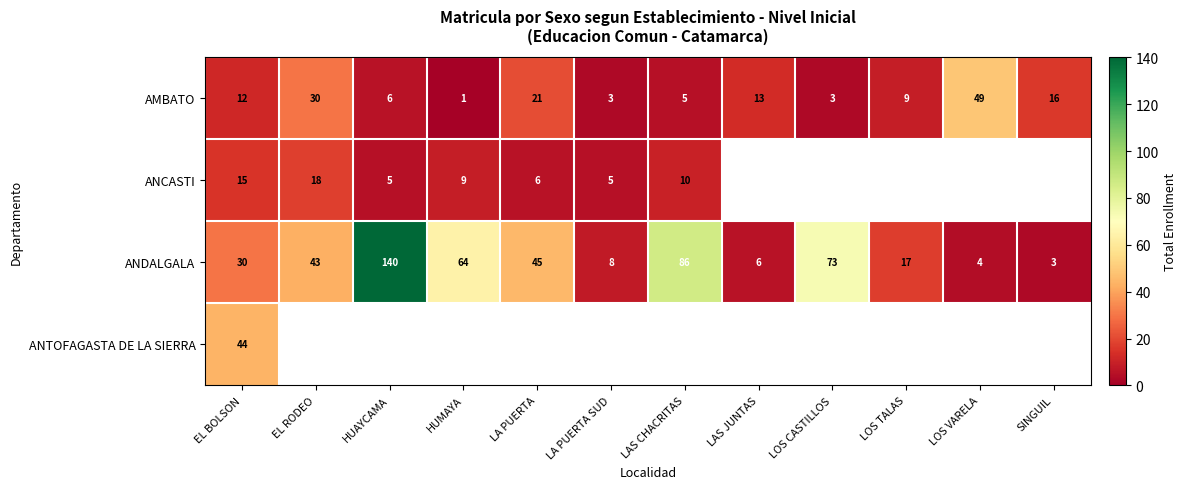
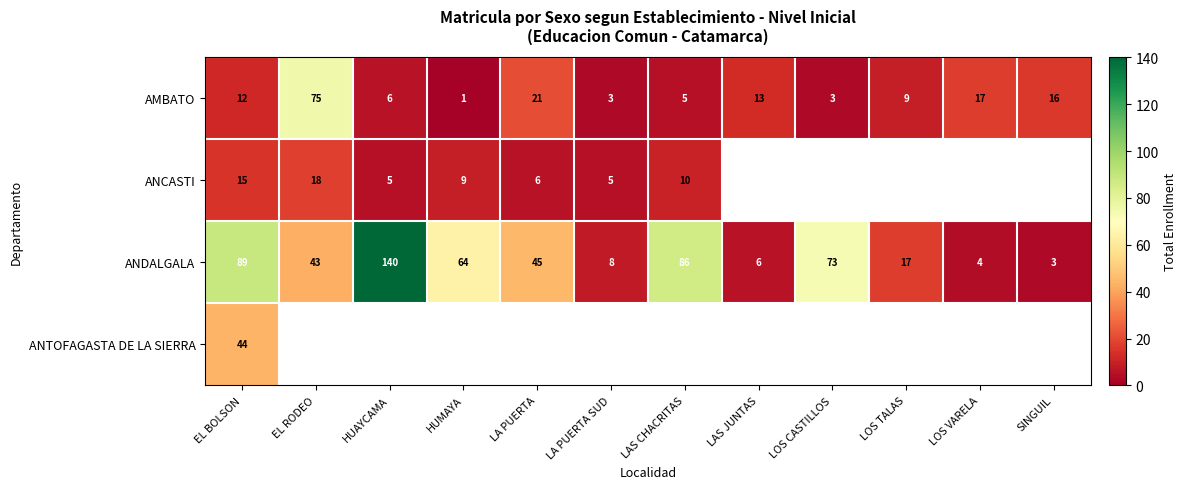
AMBATO, EL RODEO: 30 -> 75
AMBATO, LOS VARELA: 49 -> 17
ANDALGALA, EL BOLSON: 30 -> 89
